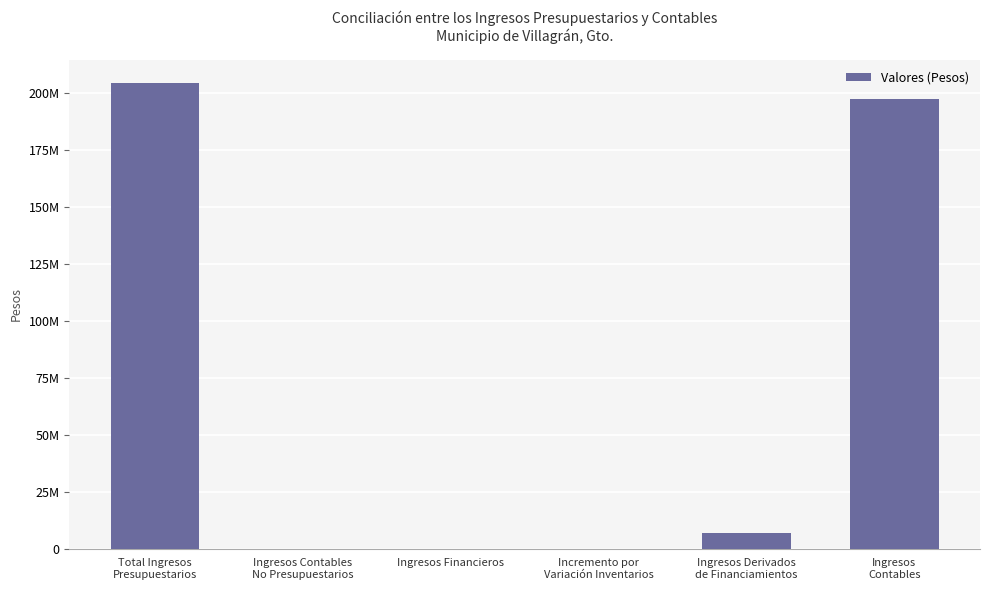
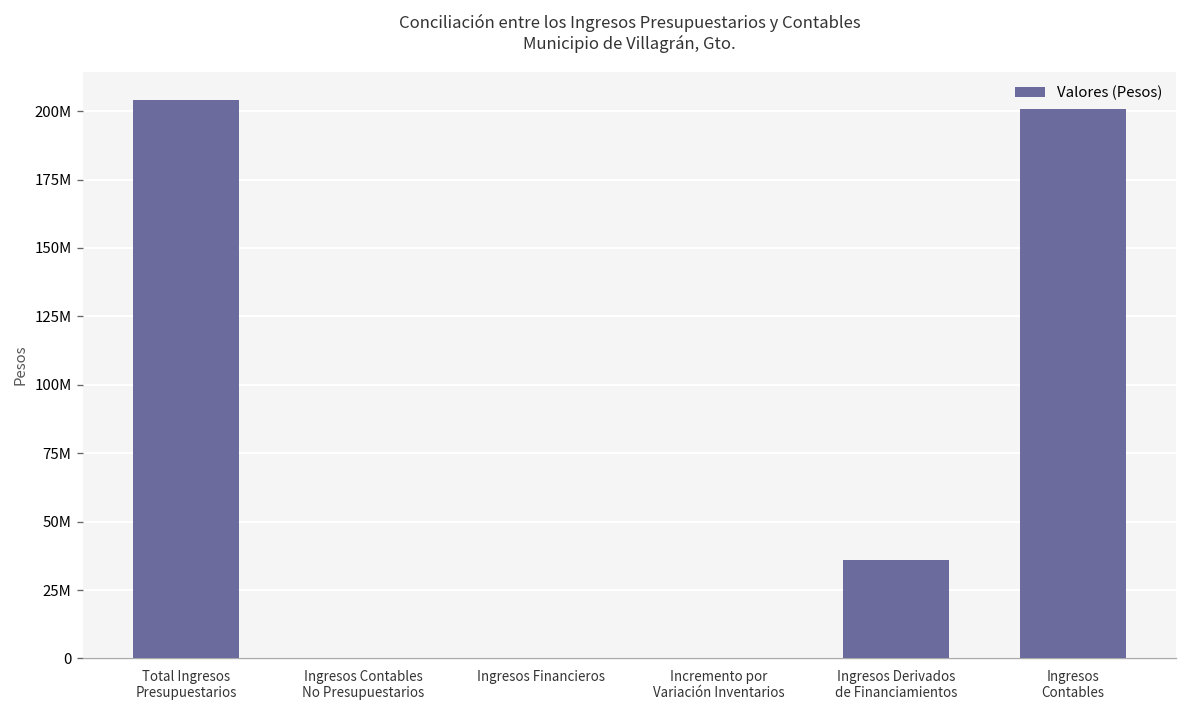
Ingresos Derivados de Financiamientos: 7000000 -> 36000000
Ingresos Contables: 197000000 -> 201000000
